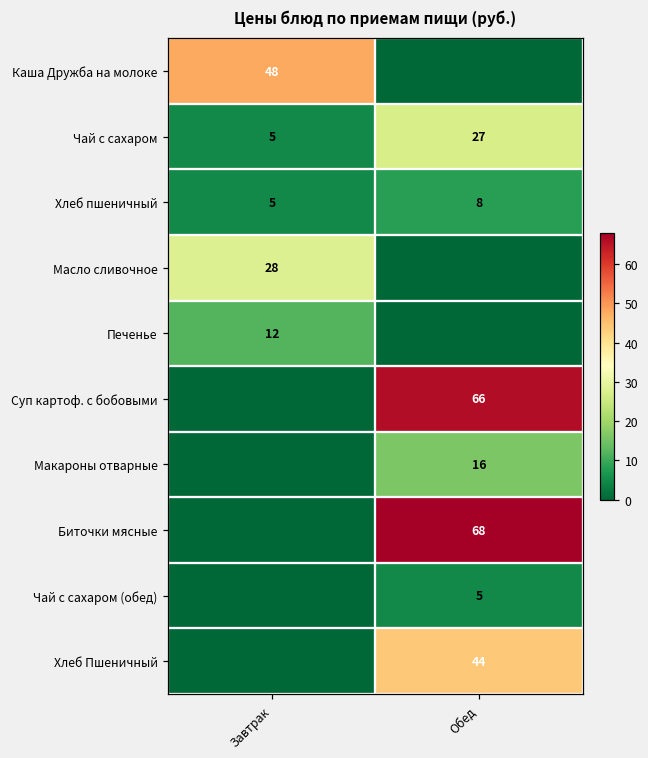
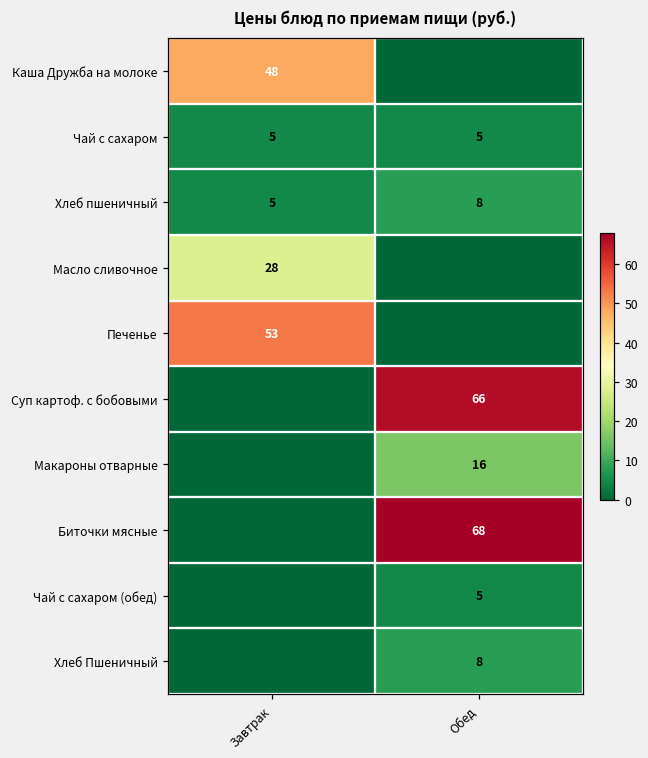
Чай с сахаром, Обед: 27 -> 5
Печенье, Завтрак: 12 -> 53
Хлеб Пшеничный, Обед: 44 -> 8
